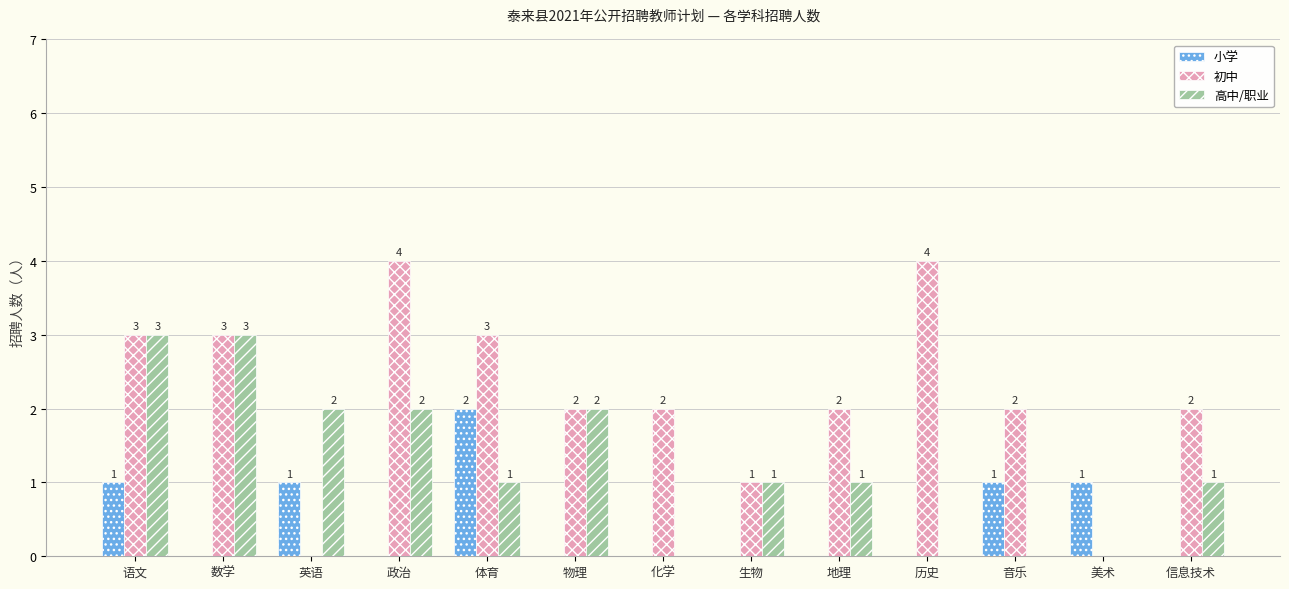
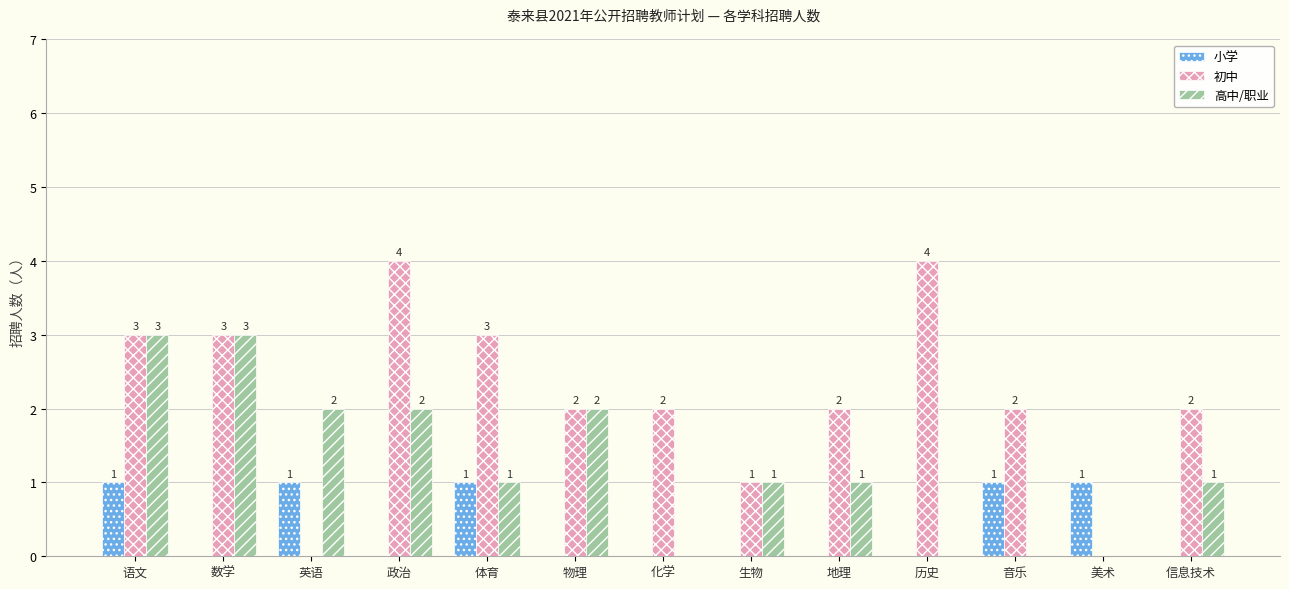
小学, 体育: 2 -> 1
